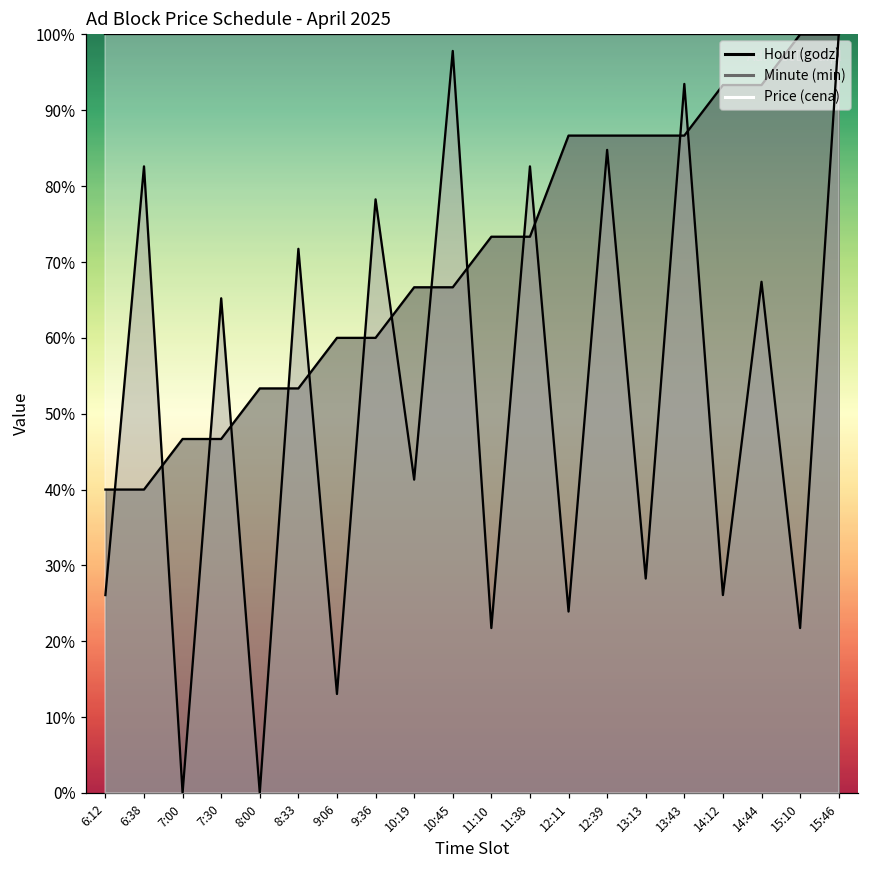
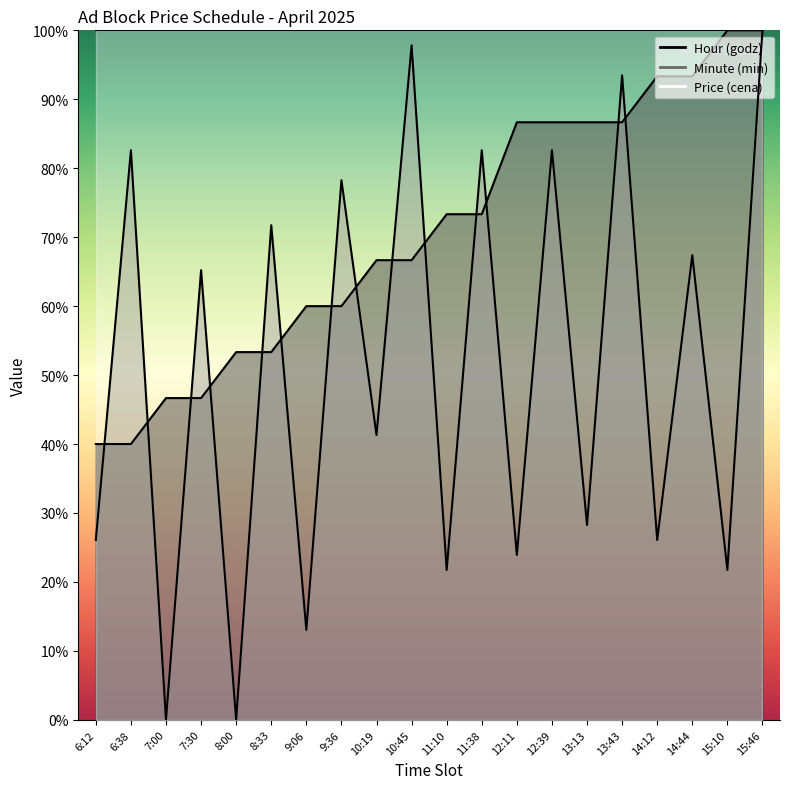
Minute (min), 12:39: 85% -> 83%
